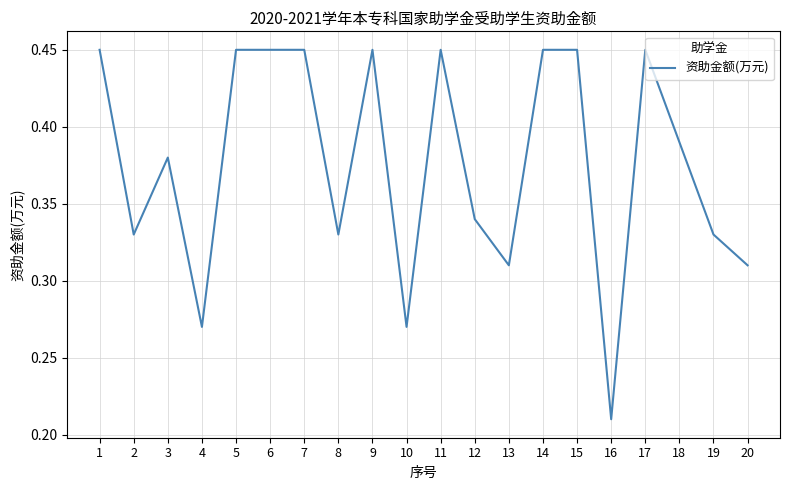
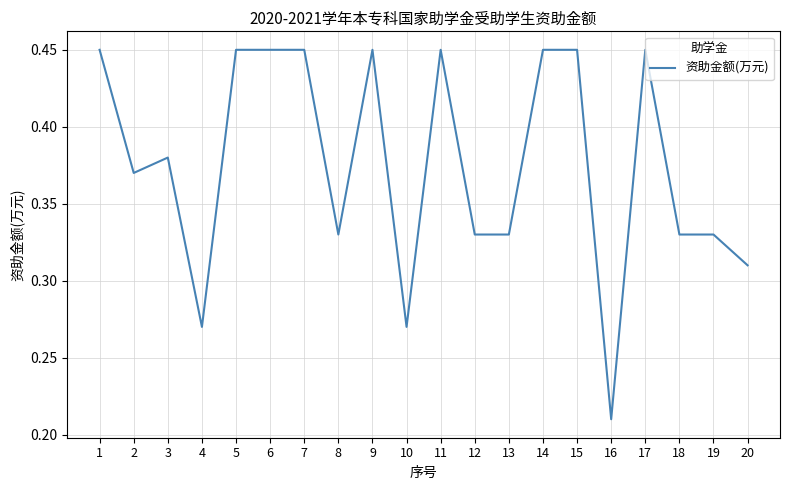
2: 0.33 -> 0.37
12: 0.34 -> 0.33
13: 0.31 -> 0.33
18: 0.39 -> 0.33
